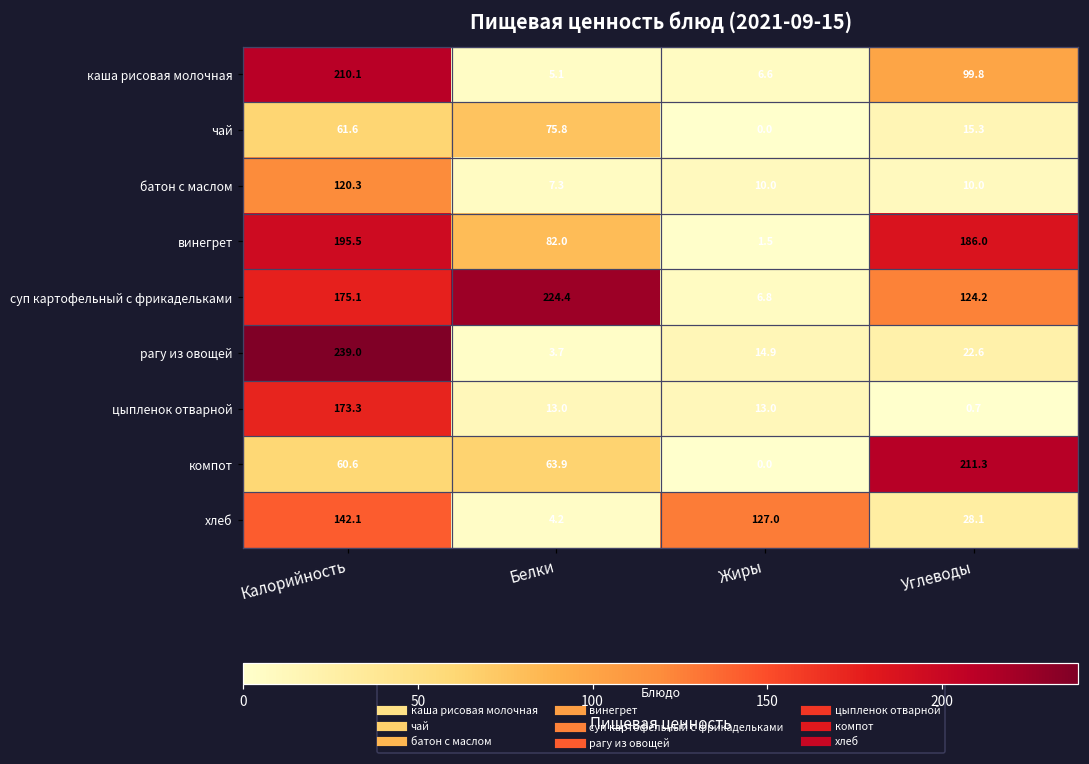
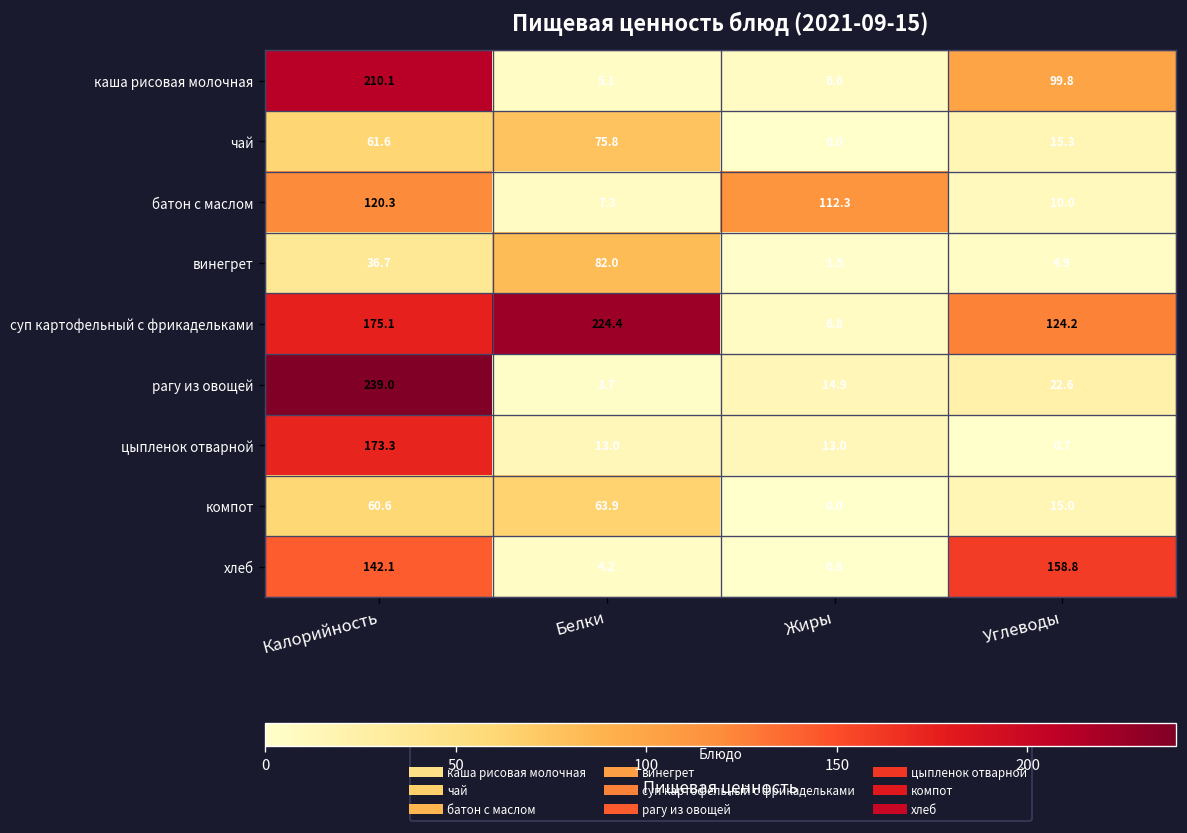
батон с маслом, Жиры: 10.0 -> 112.3
винегрет, Калорийность: 195.5 -> 36.7
винегрет, Углеводы: 186.0 -> 4.9
компот, Углеводы: 211.3 -> 15.0
хлеб, Жиры: 127.0 -> 0.8
хлеб, Углеводы: 28.1 -> 158.8
